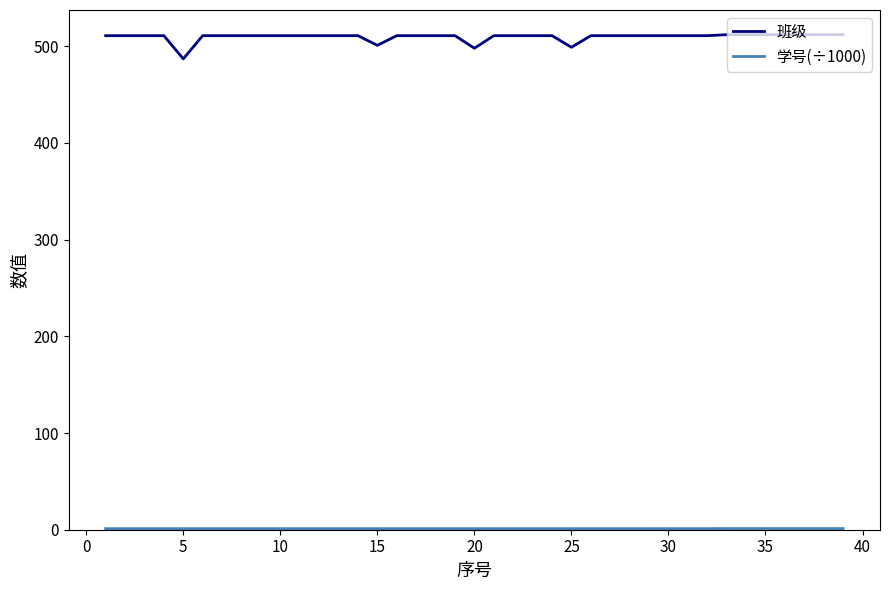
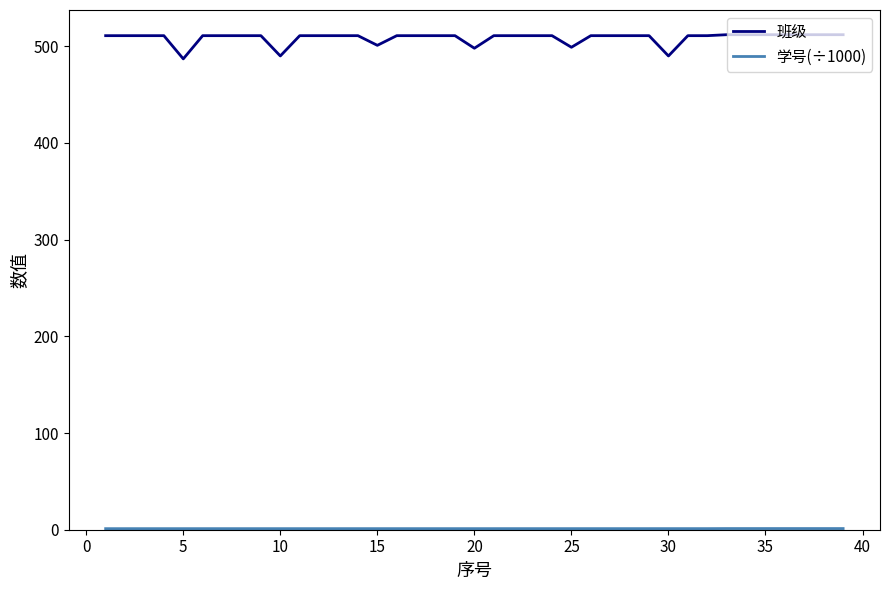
班级, 10: 510 -> 490
班级, 30: 510 -> 490
